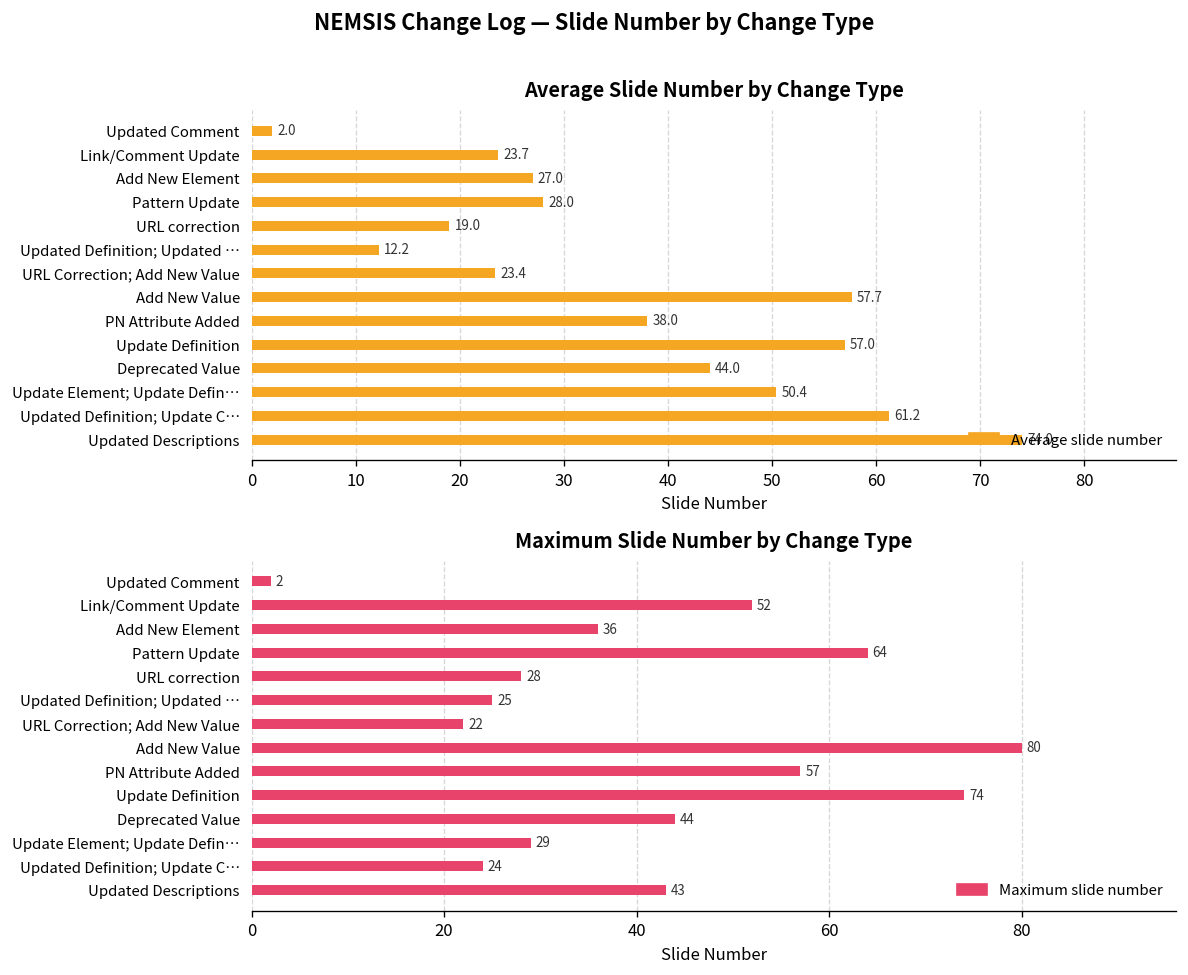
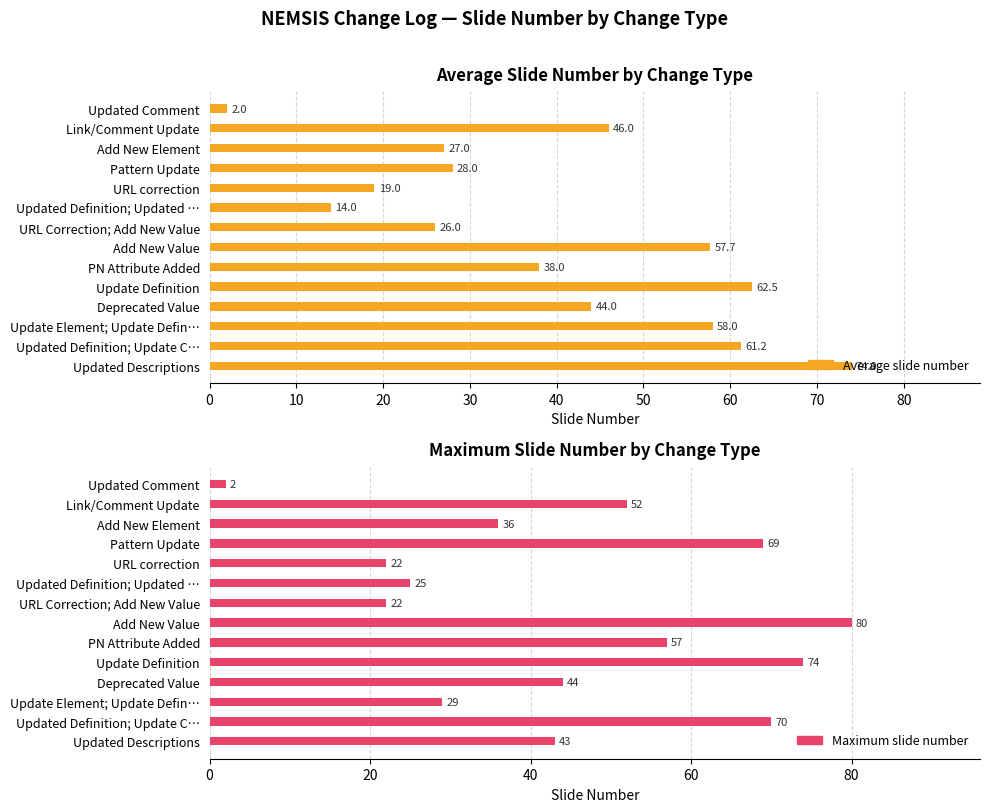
Average Slide Number by Change Type, Link/Comment Update: 23.7 -> 46.0
Average Slide Number by Change Type, Updated Definition; Updated …: 12.2 -> 14.0
Average Slide Number by Change Type, URL Correction; Add New Value: 23.4 -> 26.0
Average Slide Number by Change Type, Update Definition: 57.0 -> 62.5
Average Slide Number by Change Type, Update Element; Update Defin…: 50.4 -> 58.0
Maximum Slide Number by Change Type, Pattern Update: 64 -> 69
Maximum Slide Number by Change Type, URL correction: 28 -> 22
Maximum Slide Number by Change Type, Updated Definition; Update C…: 24 -> 70
